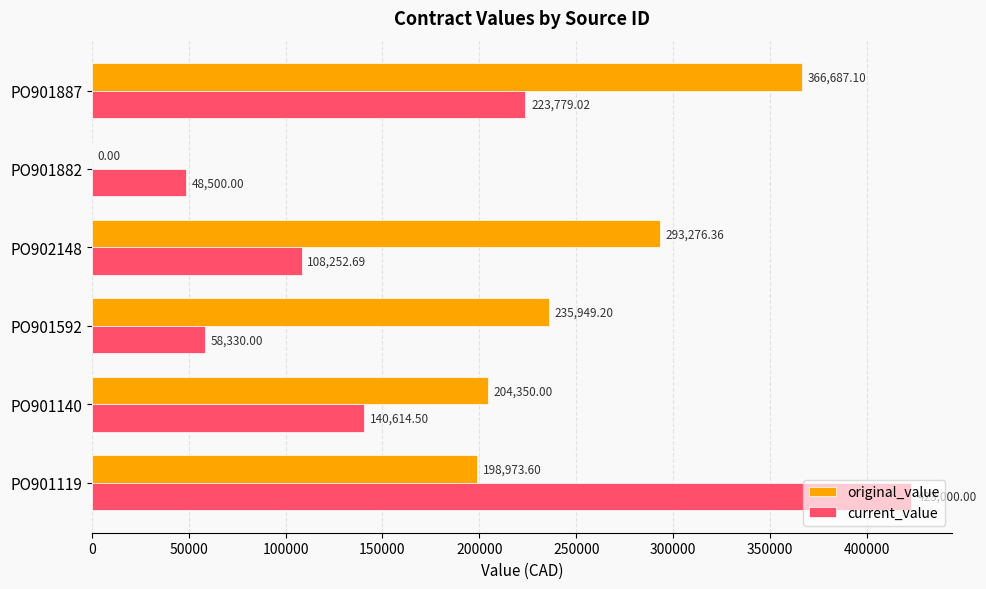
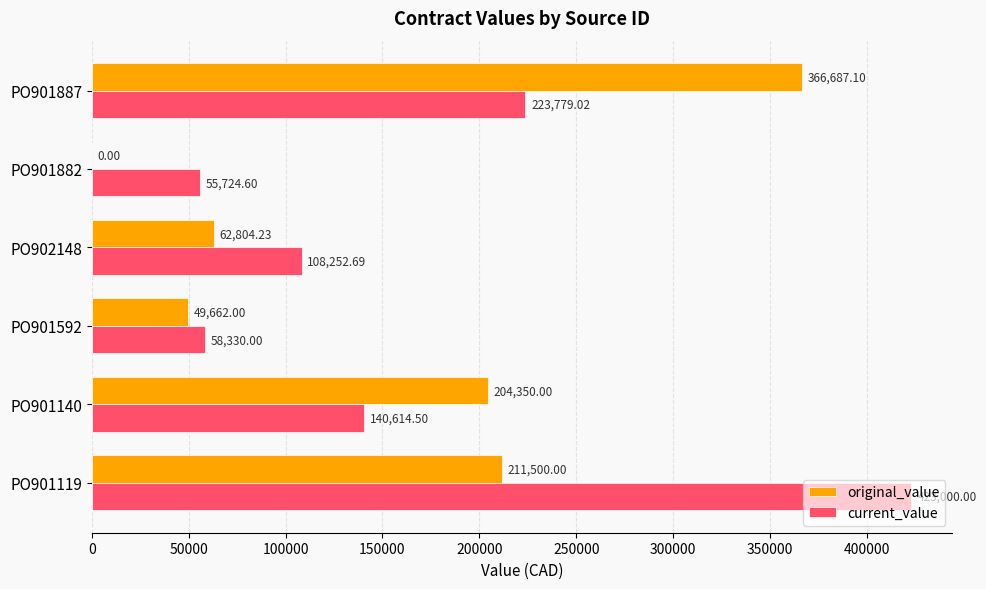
current_value, PO901882: 48,500.00 -> 55,724.60
original_value, PO902148: 293,276.36 -> 62,804.23
original_value, PO901592: 235,949.20 -> 49,662.00
original_value, PO901119: 198,973.60 -> 211,500.00
